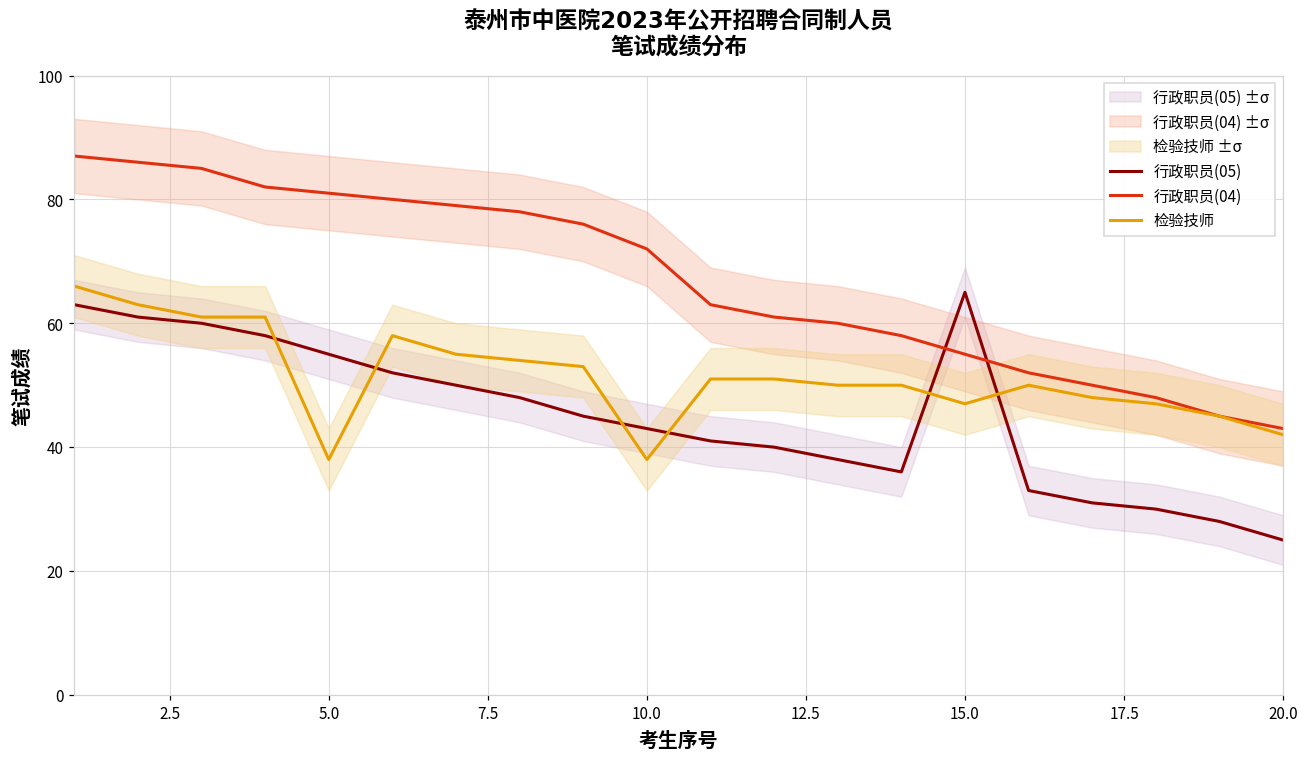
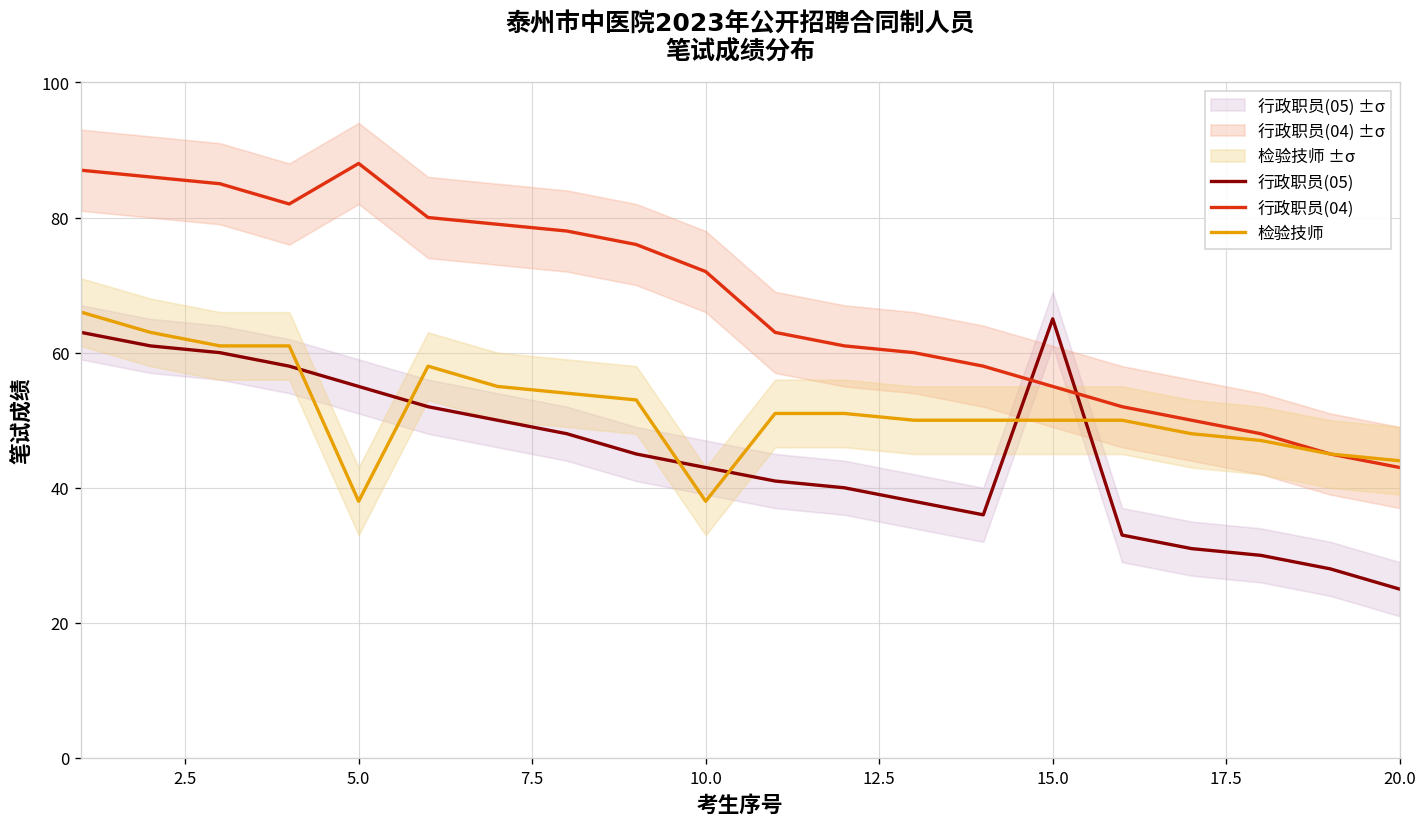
行政职员(04), 5.0: 81 -> 88
检验技师, 15.0: 47 -> 50
检验技师, 20.0: 42 -> 44
